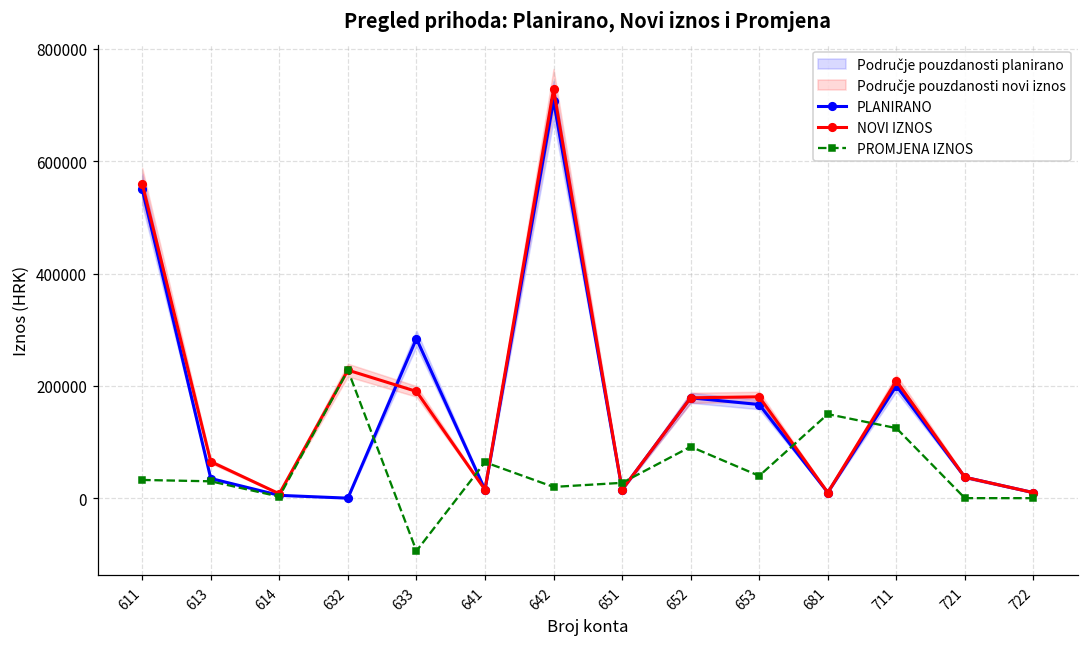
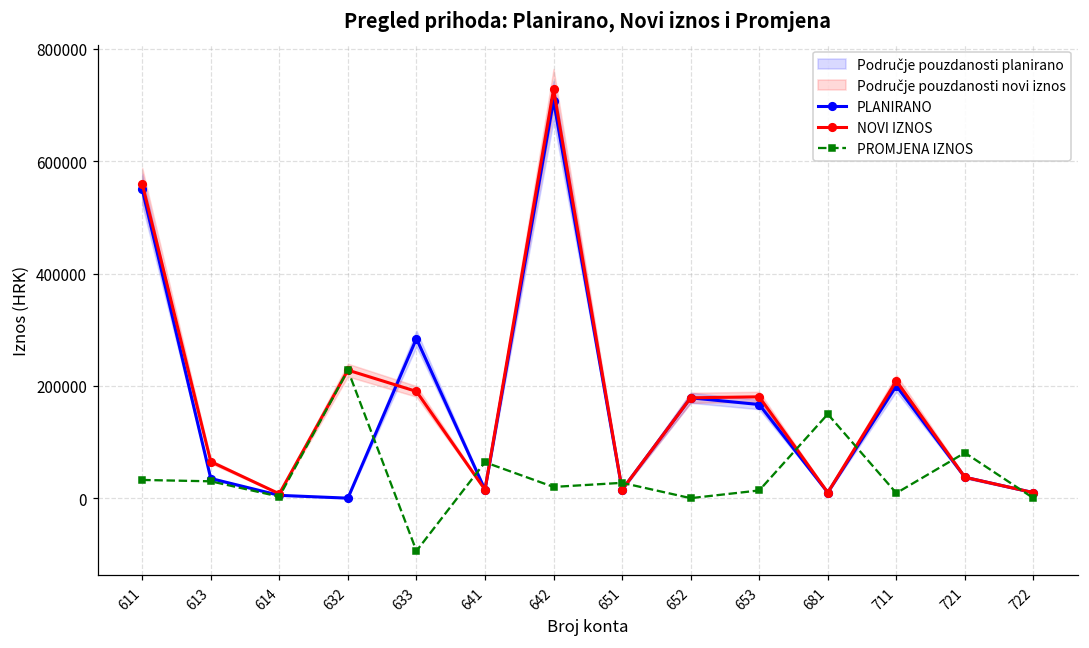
PROMJENA IZNOS, 652: 90000 -> 0
PROMJENA IZNOS, 653: 40000 -> 10000
PROMJENA IZNOS, 711: 120000 -> 10000
PROMJENA IZNOS, 721: 0 -> 80000
